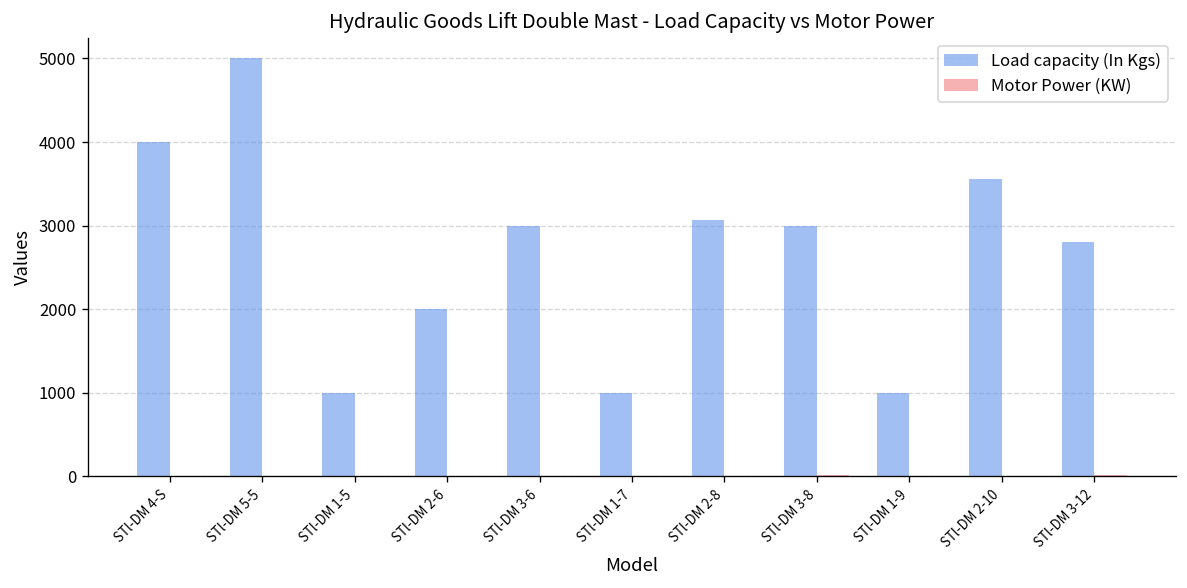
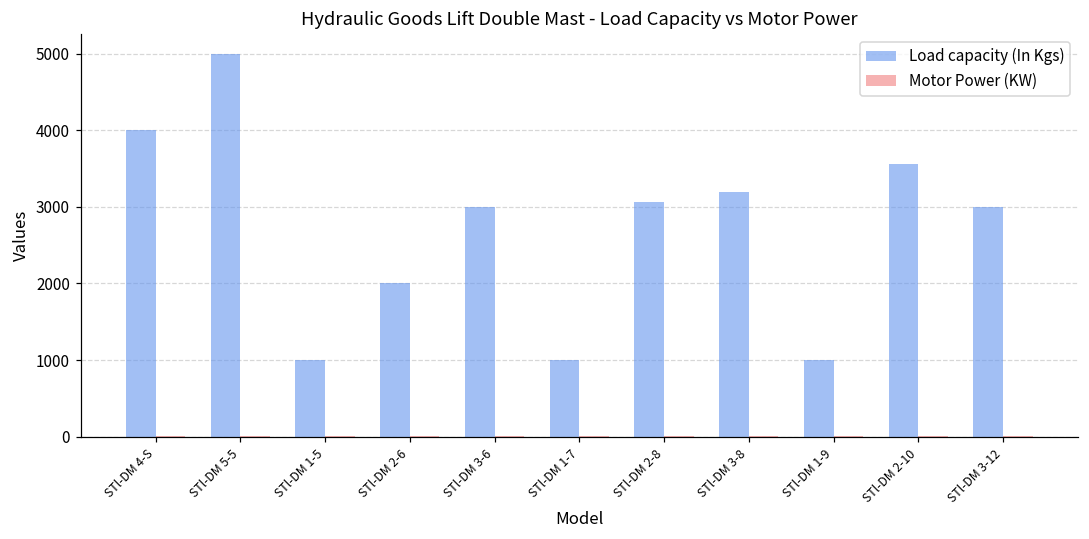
Load capacity (In Kgs), STl-DM 3-8: 3000 -> 3200
Load capacity (In Kgs), STl-DM 3-12: 2800 -> 3000
